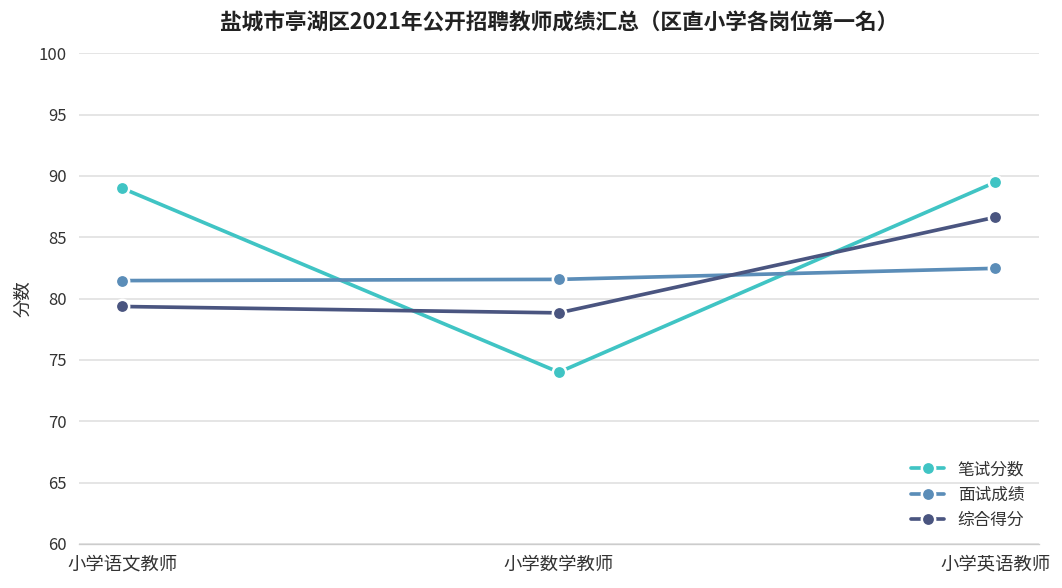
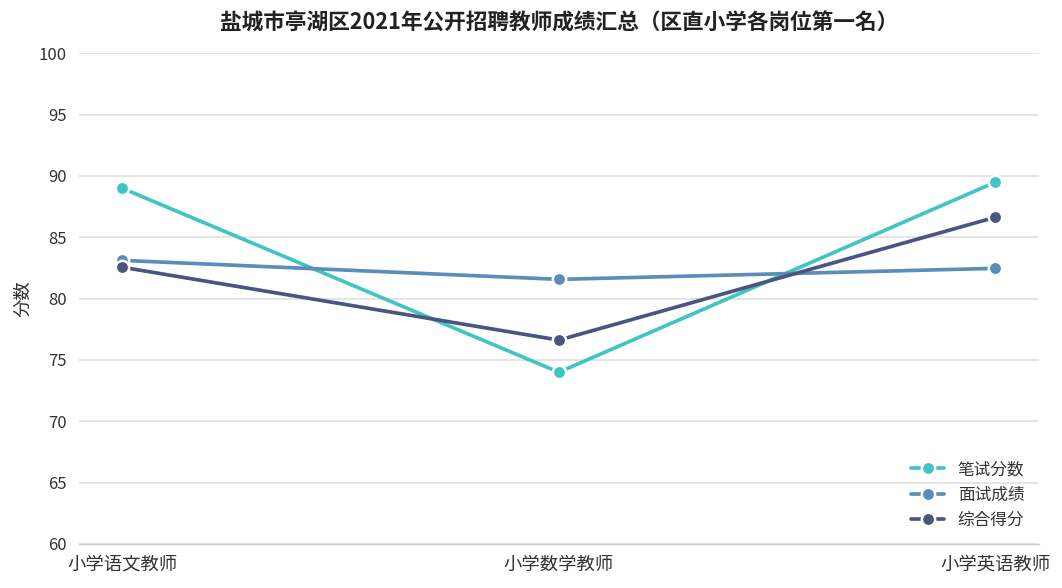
面试成绩, 小学语文教师: 81.5 -> 83.1
综合得分, 小学语文教师: 79.4 -> 82.6
综合得分, 小学数学教师: 78.8 -> 76.6
